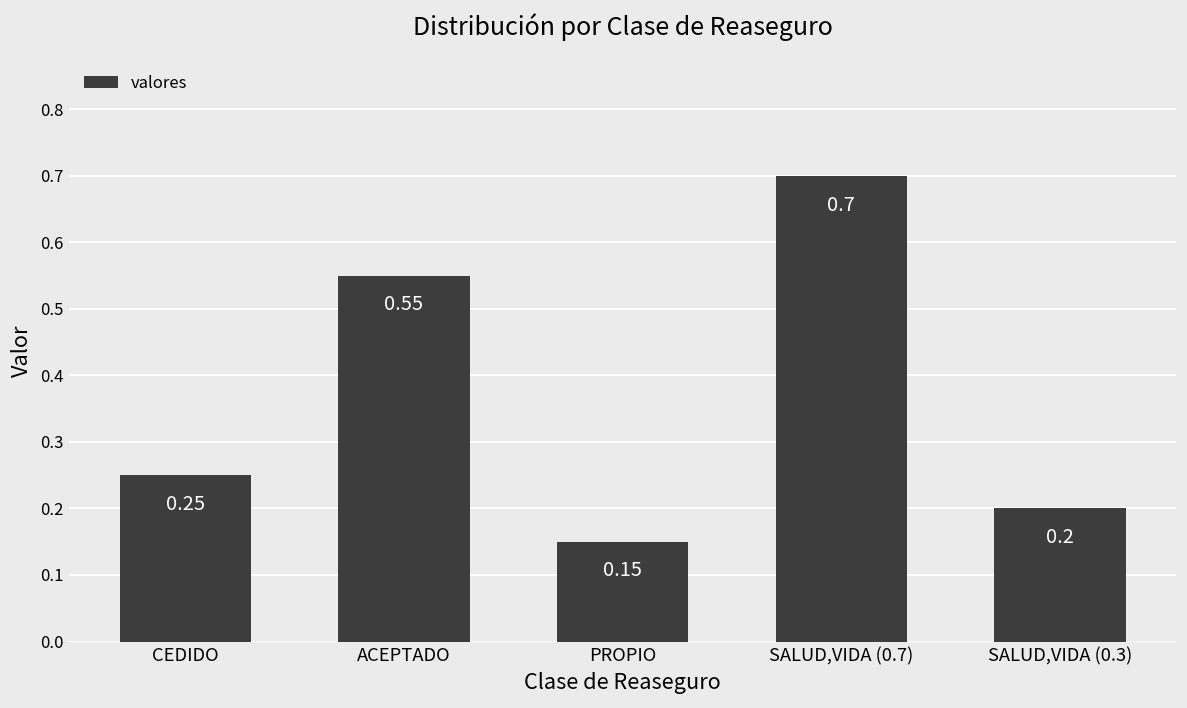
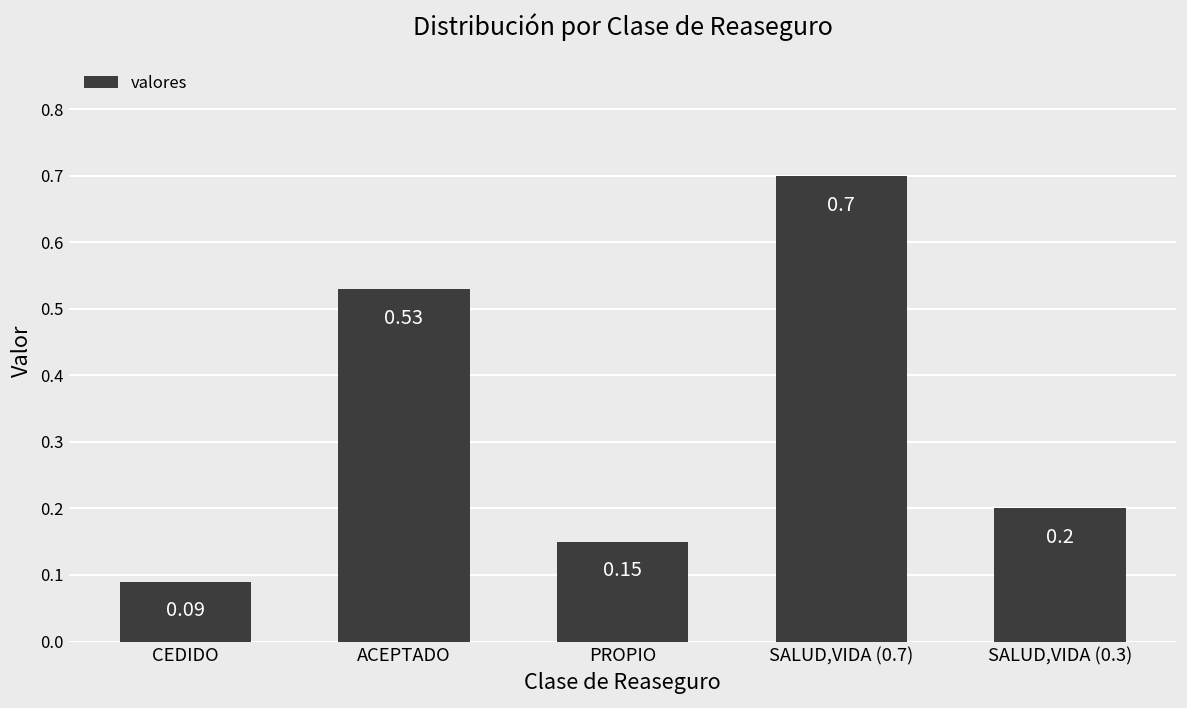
CEDIDO: 0.25 -> 0.09
ACEPTADO: 0.55 -> 0.53
